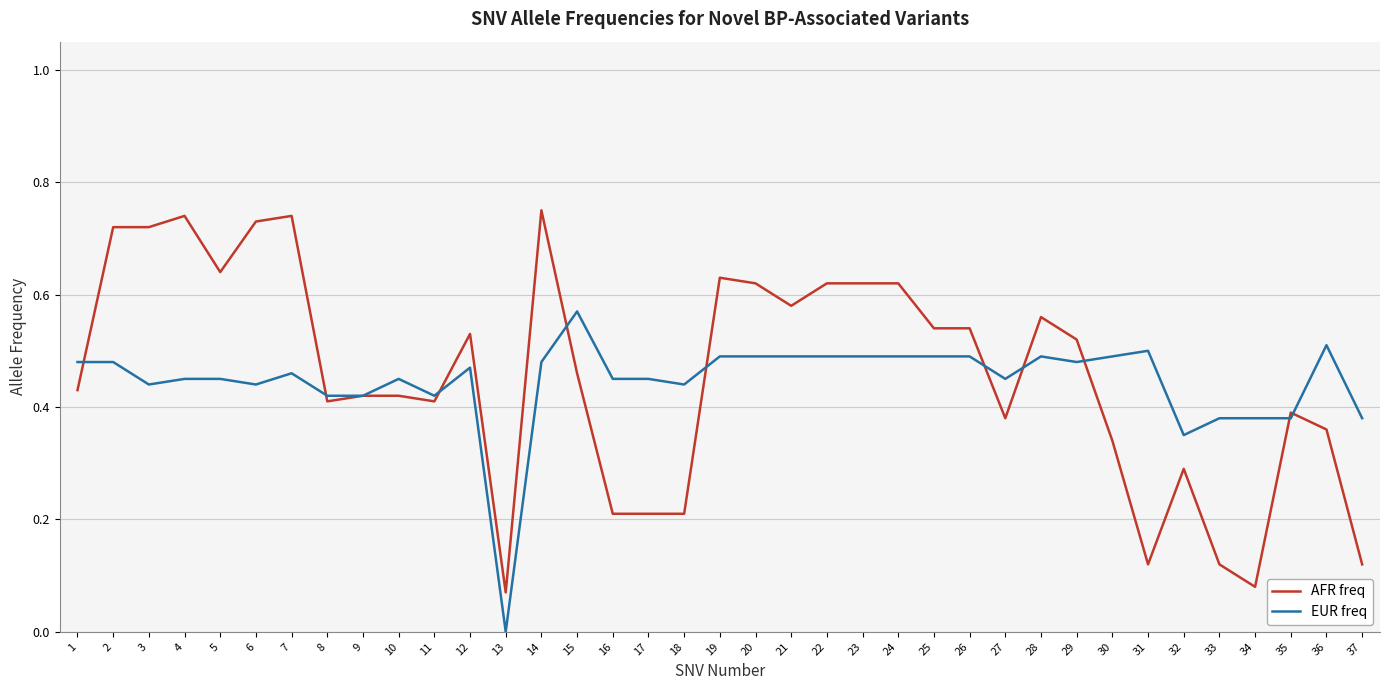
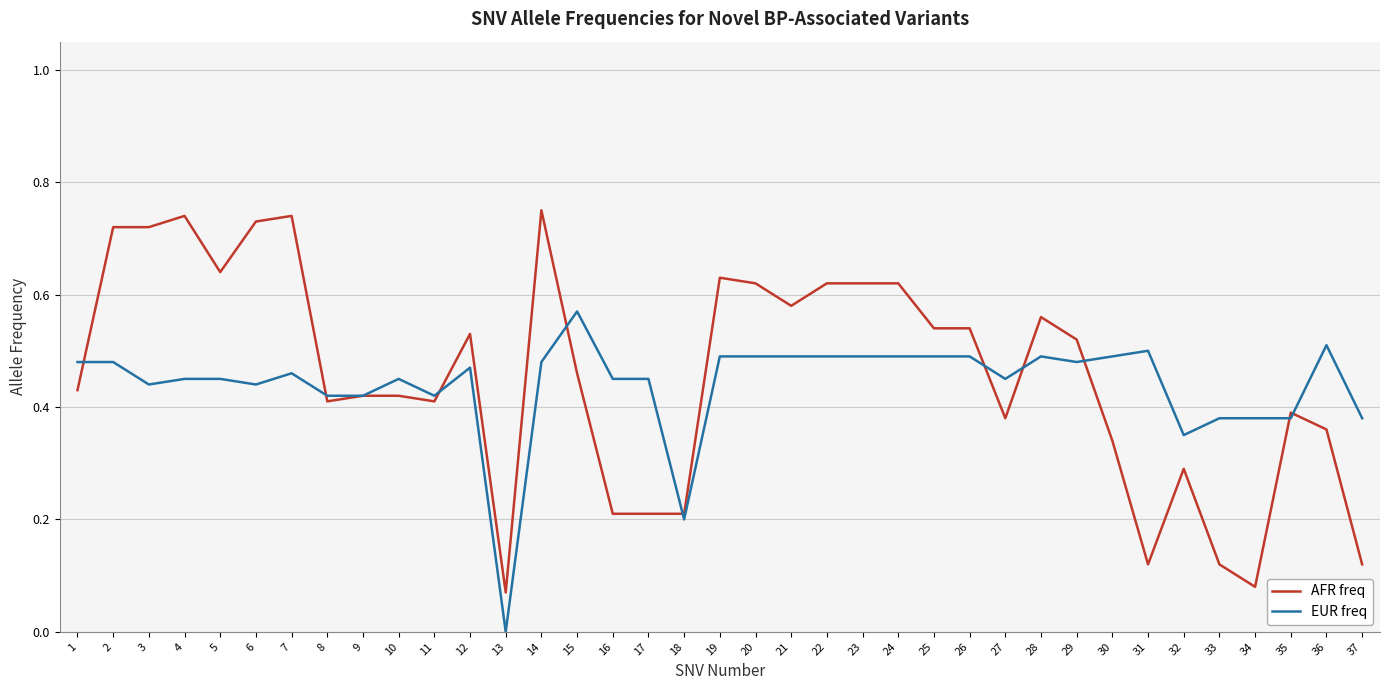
EUR freq, 18: 0.44 -> 0.20
